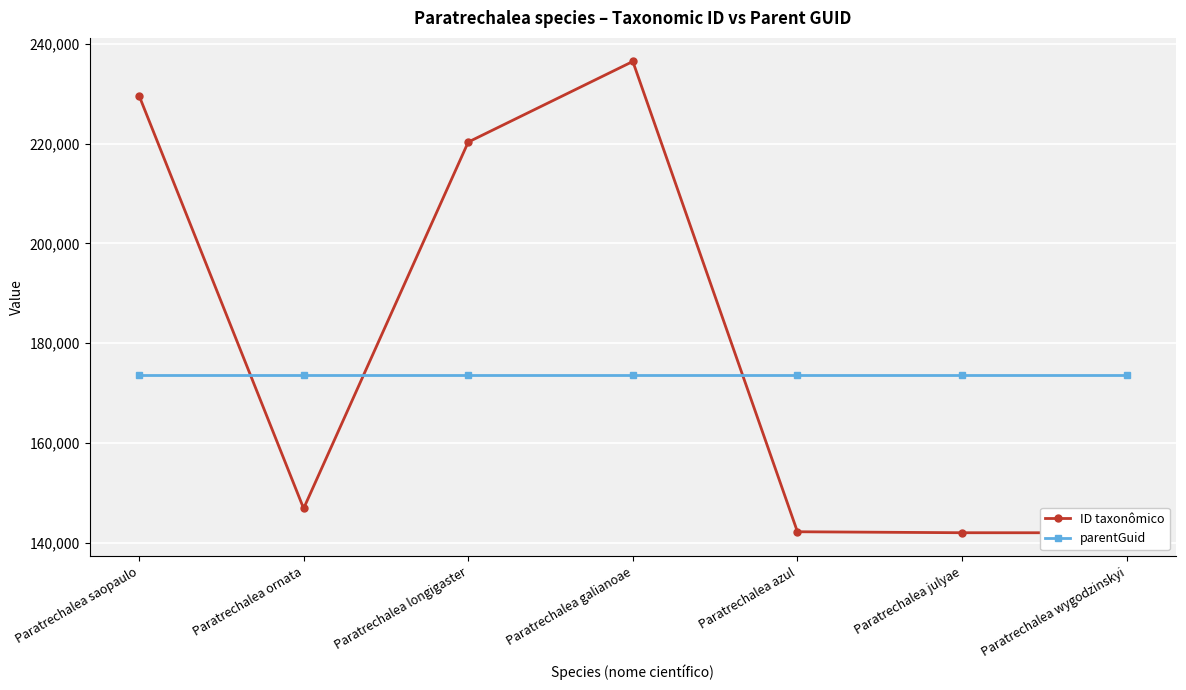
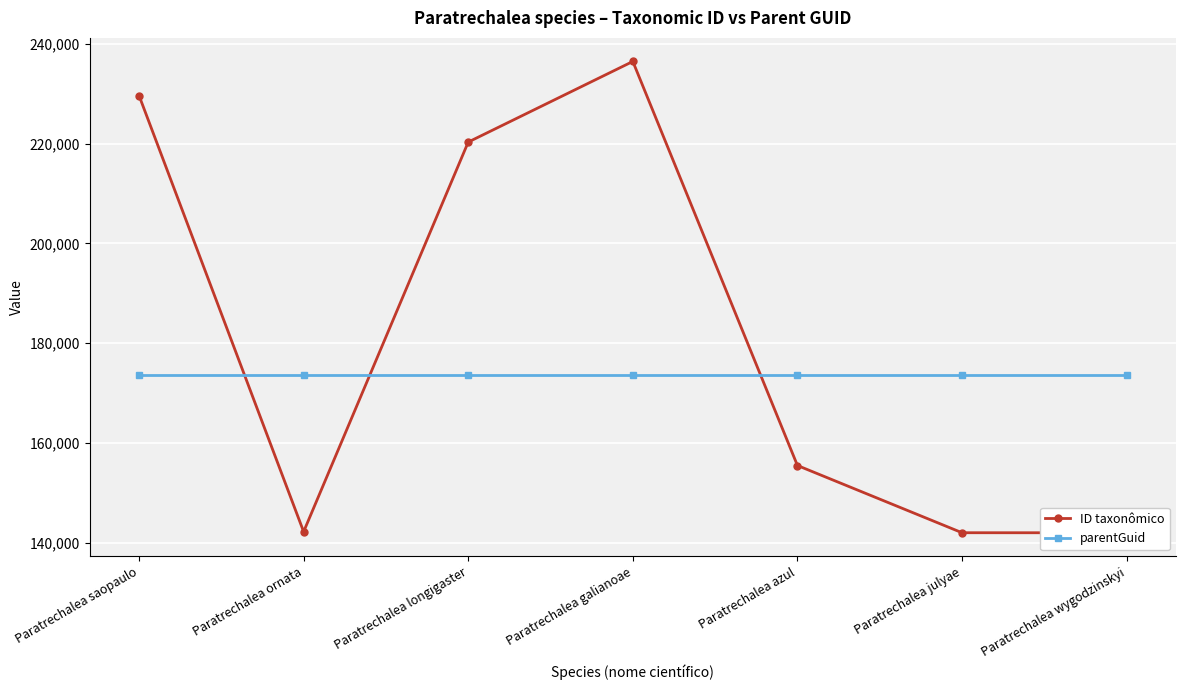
ID taxonômico, Paratrechalea ornata: 147,000 -> 142,000
ID taxonômico, Paratrechalea azul: 142,000 -> 156,000
